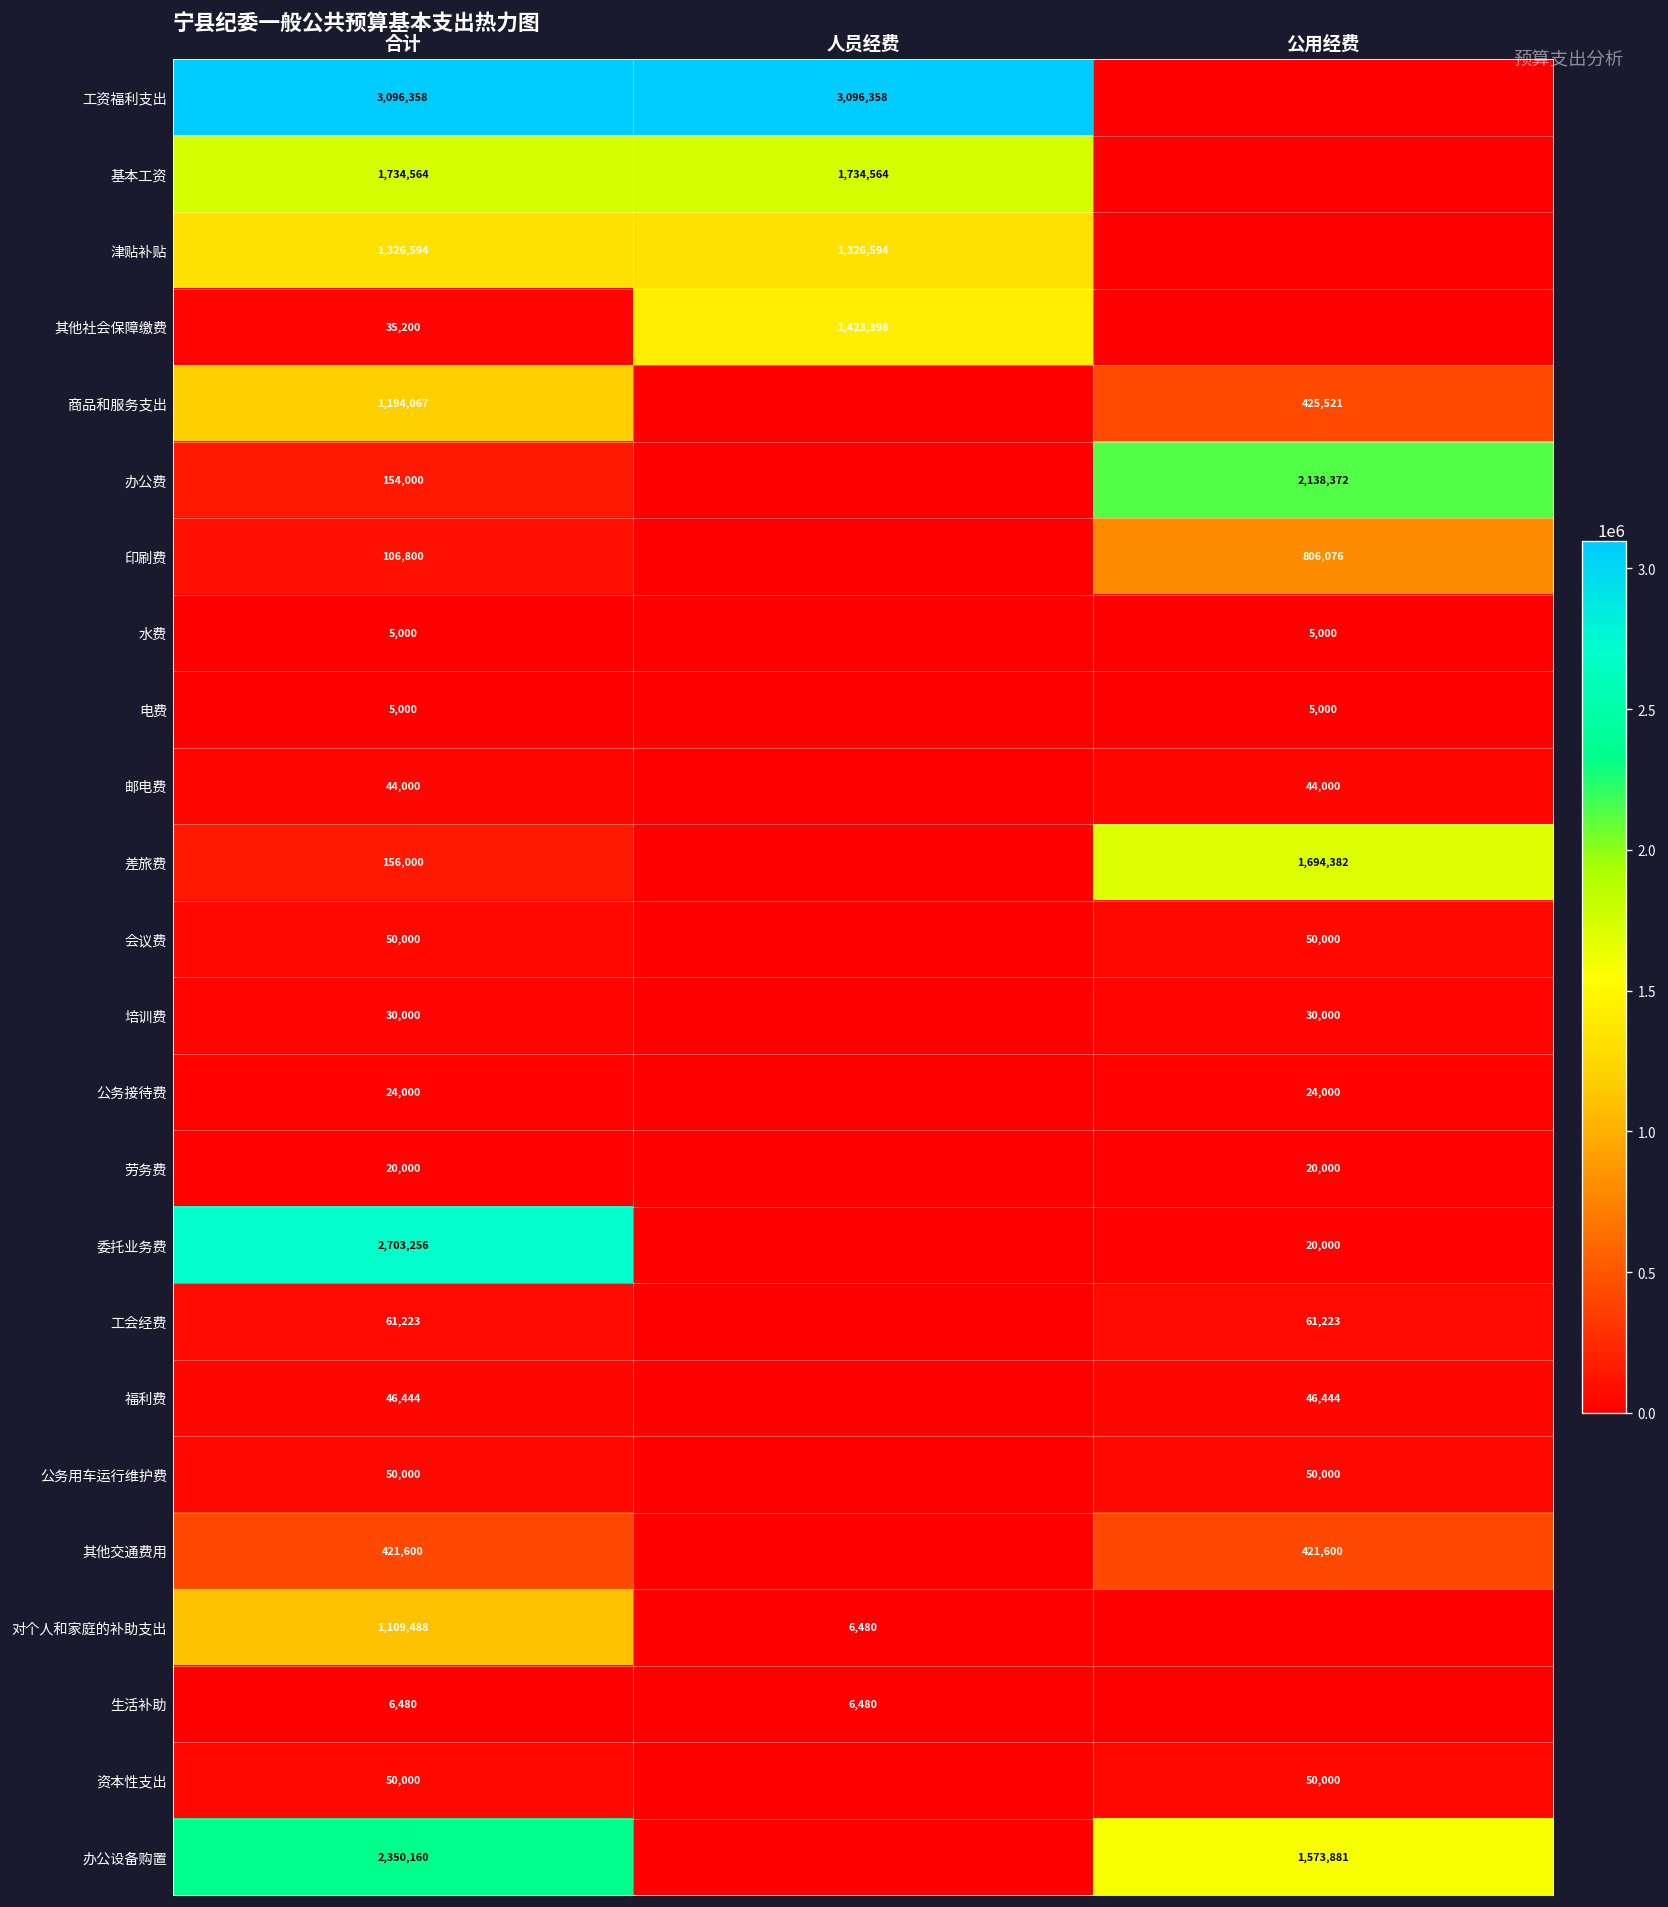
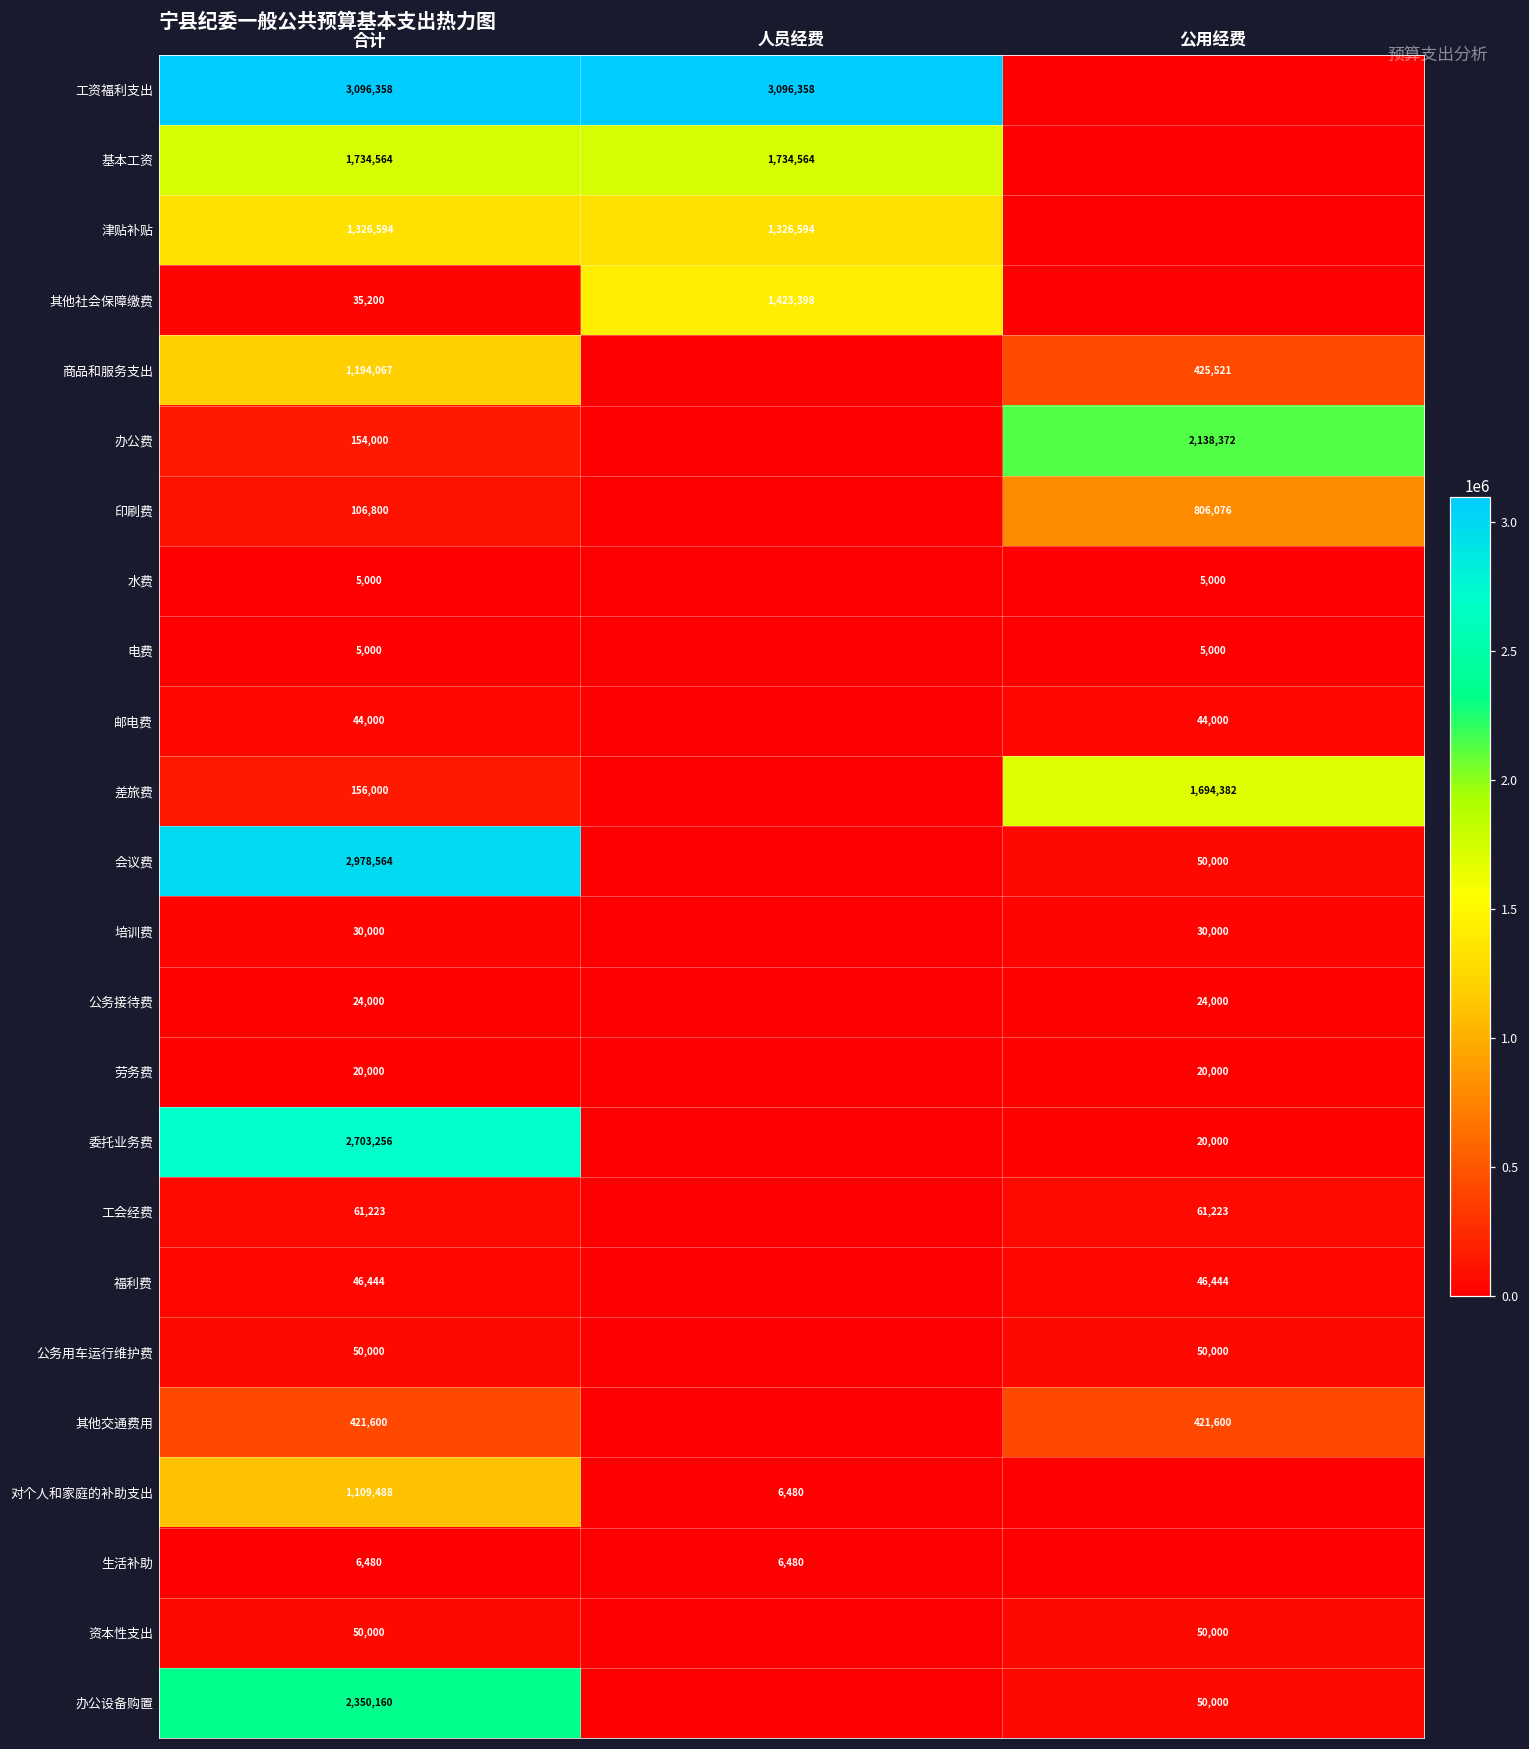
会议费, 合计: 50,000 -> 2,978,564
办公设备购置, 公用经费: 1,573,881 -> 50,000
